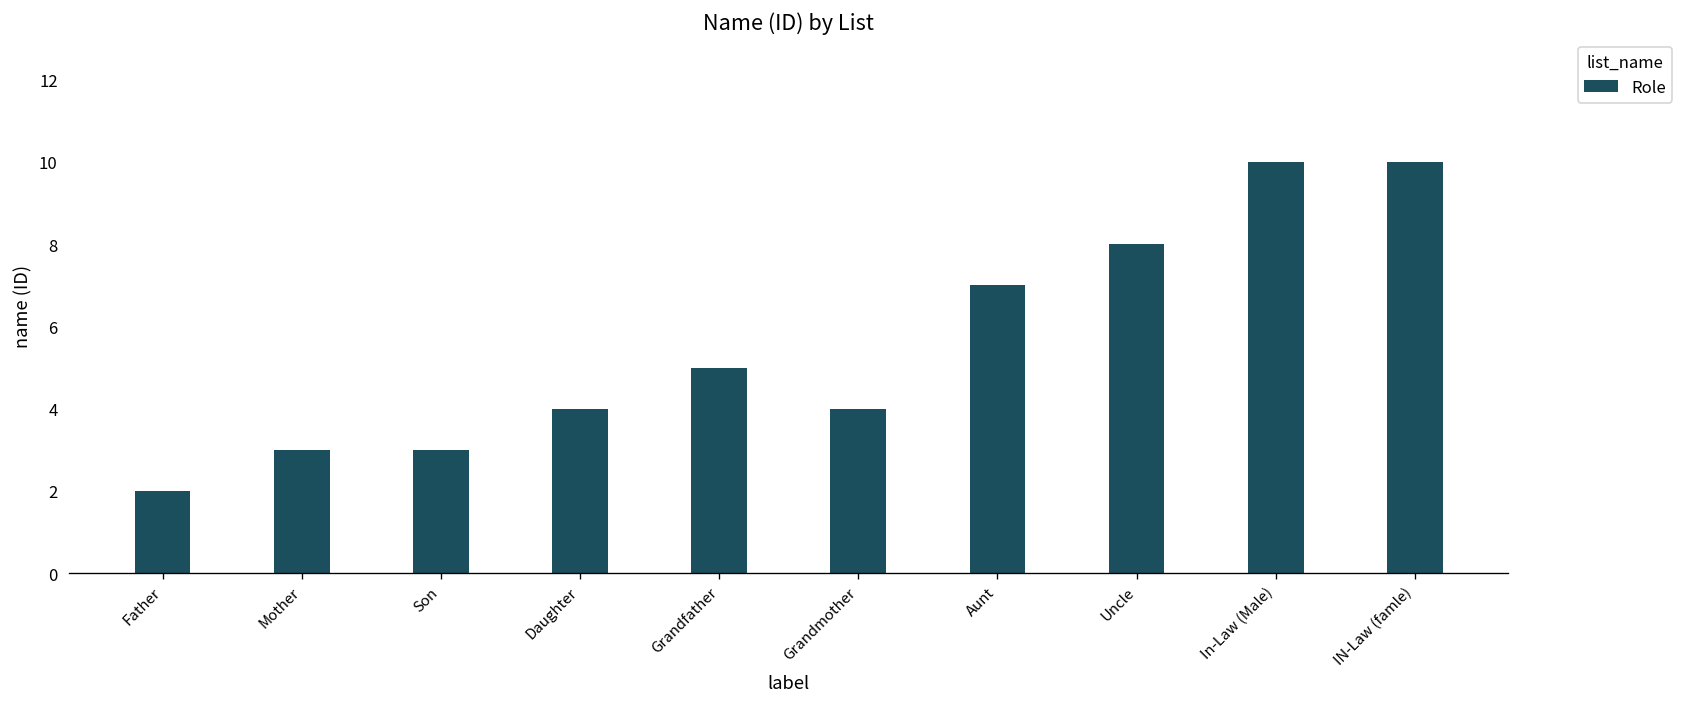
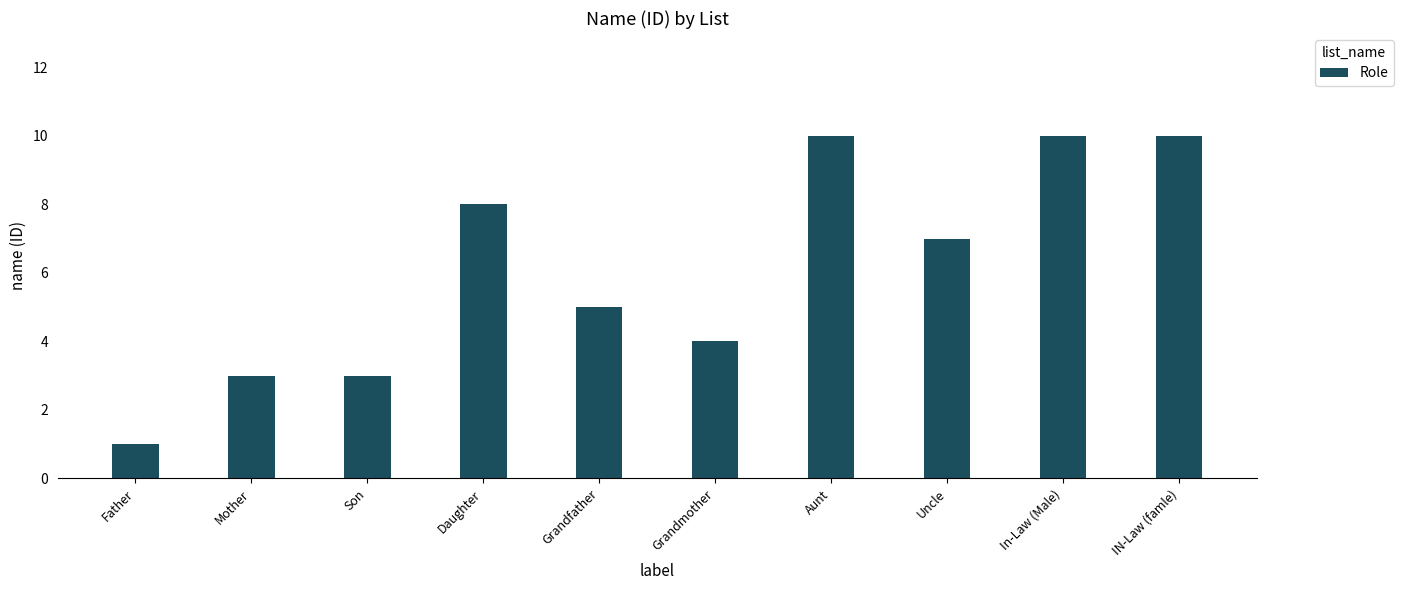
Father: 2 -> 1
Daughter: 4 -> 8
Aunt: 7 -> 10
Uncle: 8 -> 7
